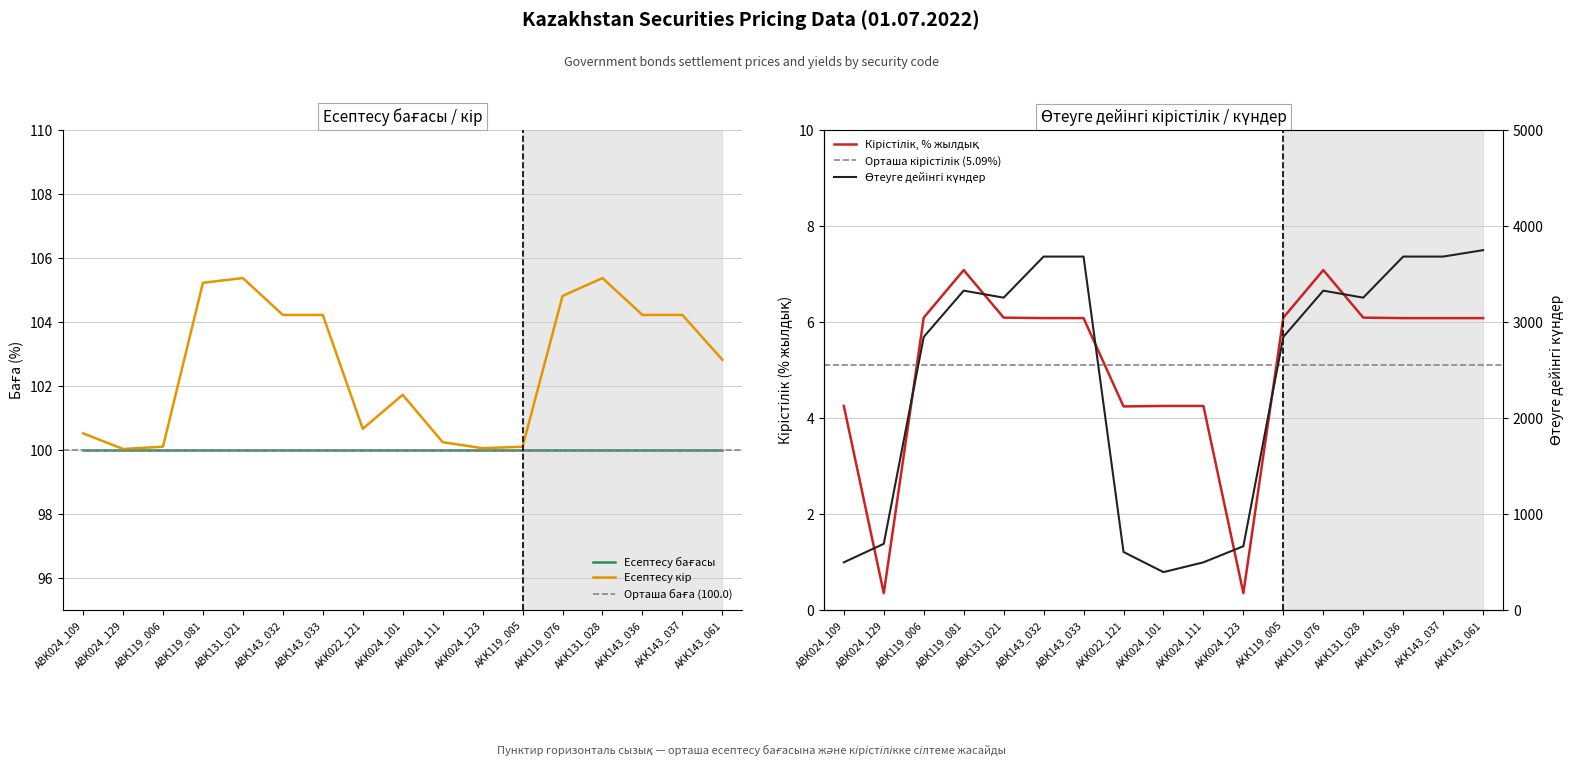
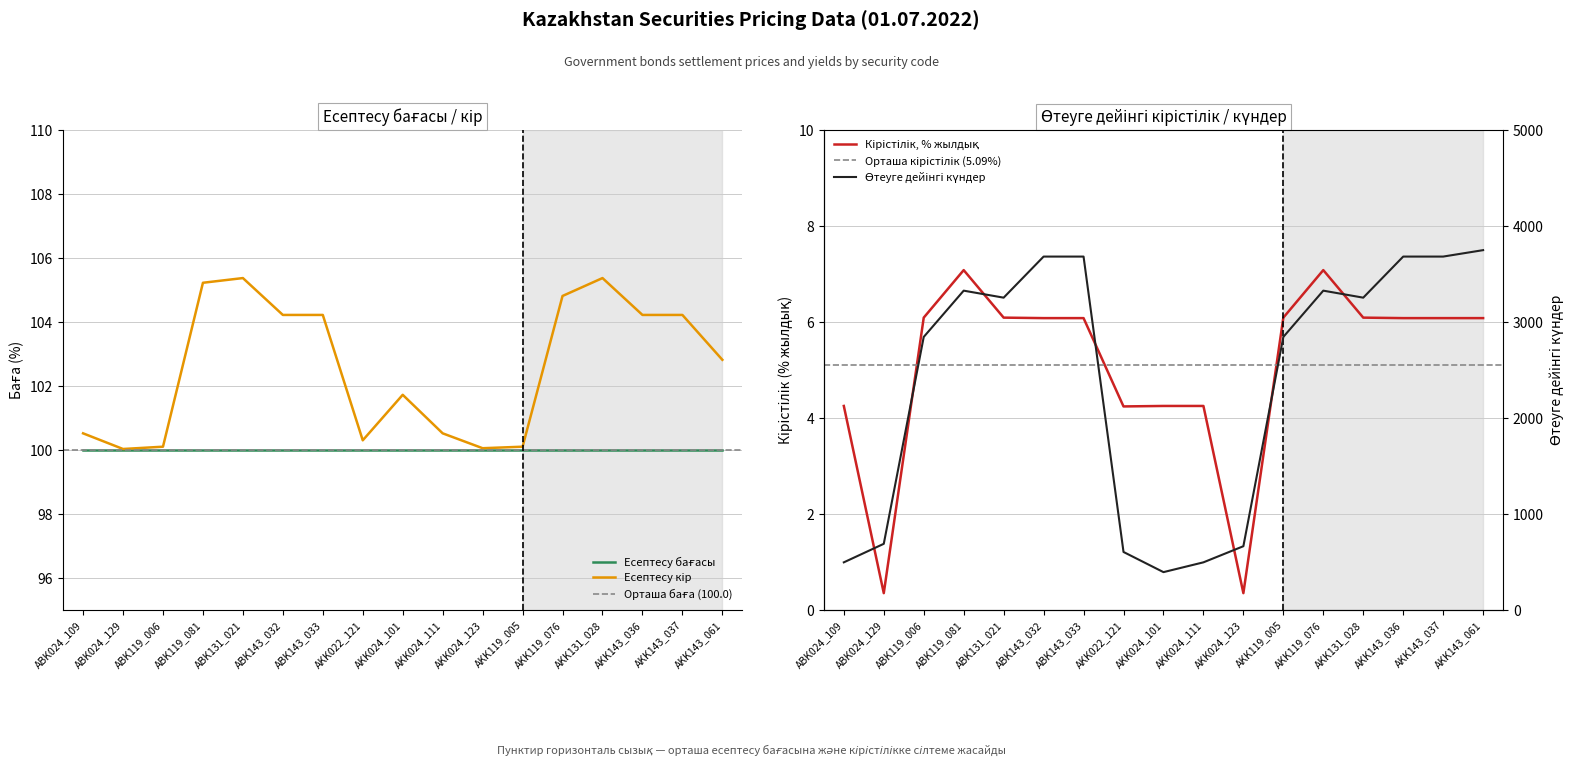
Есептесу бағасы / кір, Есептесу кір, AKK022_121: 100.7 -> 100.3
Есептесу бағасы / кір, Есептесу кір, AKK024_111: 100.2 -> 100.5
